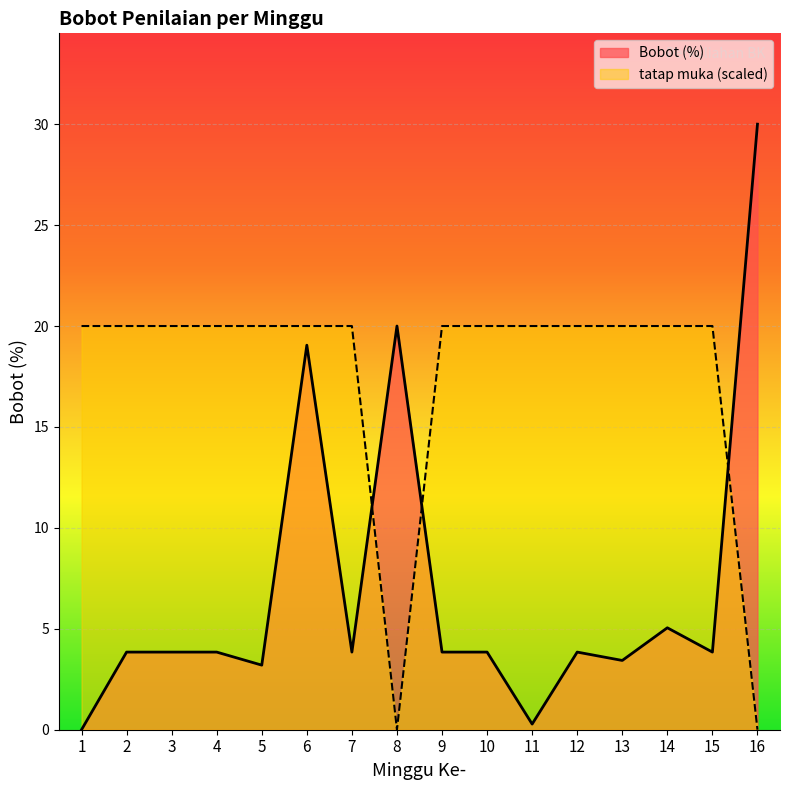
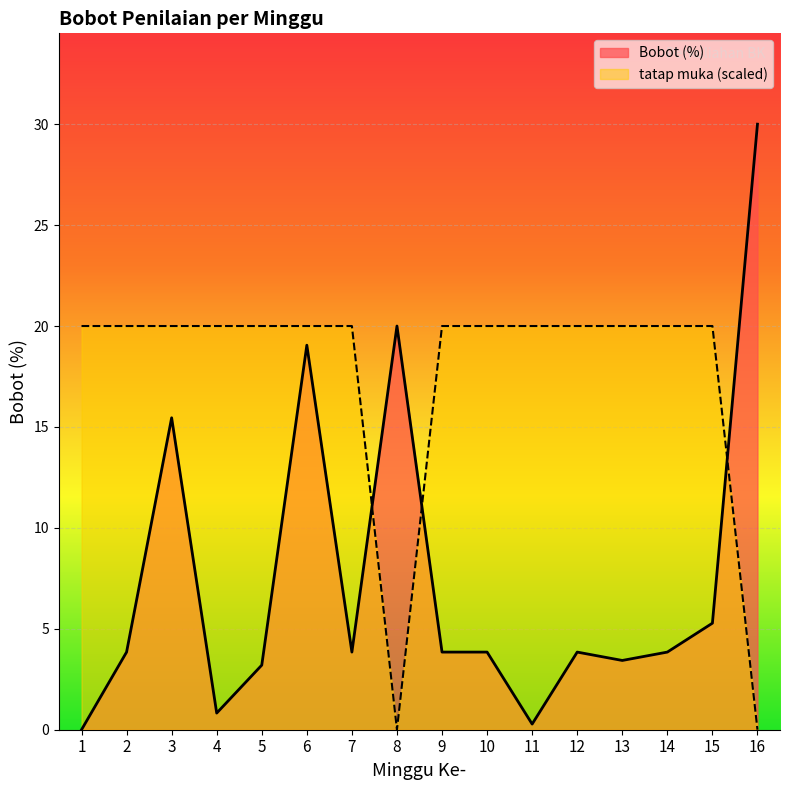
Bobot (%), 3: 3.8 -> 15.5
Bobot (%), 4: 3.8 -> 0.8
Bobot (%), 14: 5.0 -> 3.8
Bobot (%), 15: 3.8 -> 5.3
